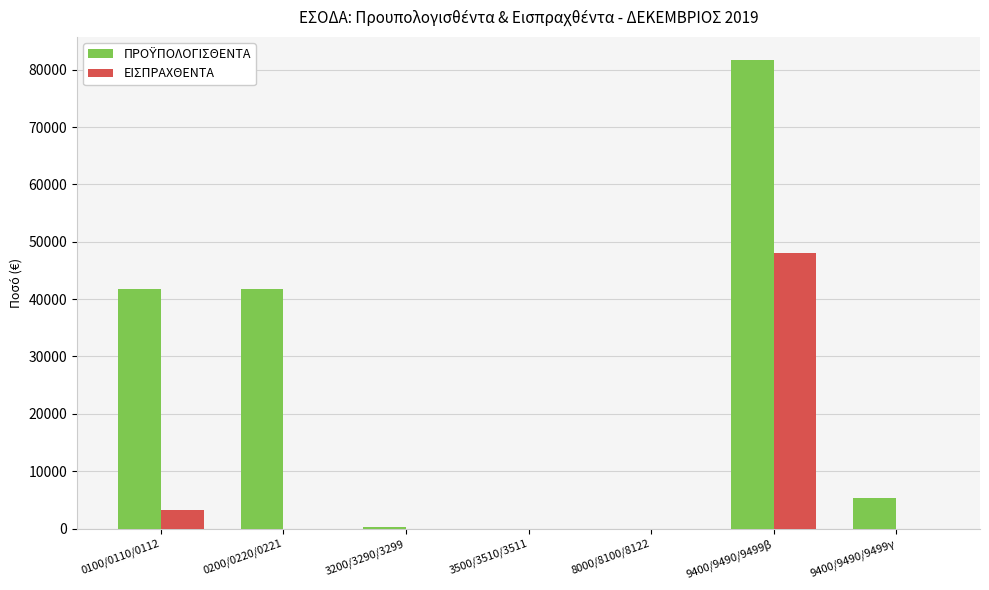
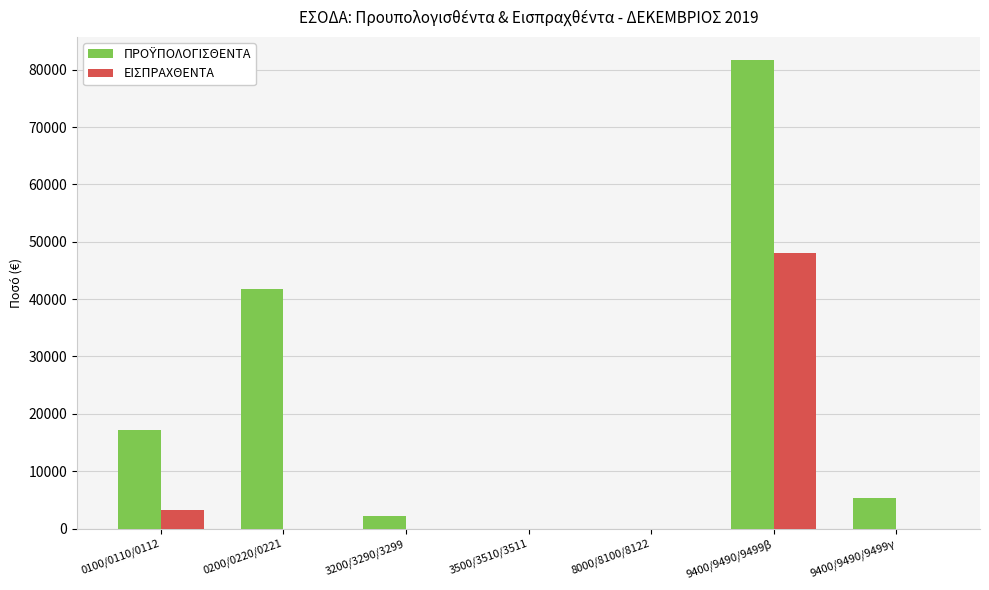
ΠΡΟΫΠΟΛΟΓΙΣΘΕΝΤΑ, 0100/0110/0112: 42000 -> 17000
ΠΡΟΫΠΟΛΟΓΙΣΘΕΝΤΑ, 3200/3290/3299: 0 -> 2000
